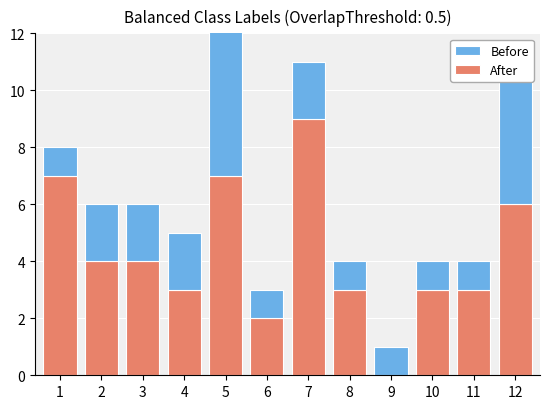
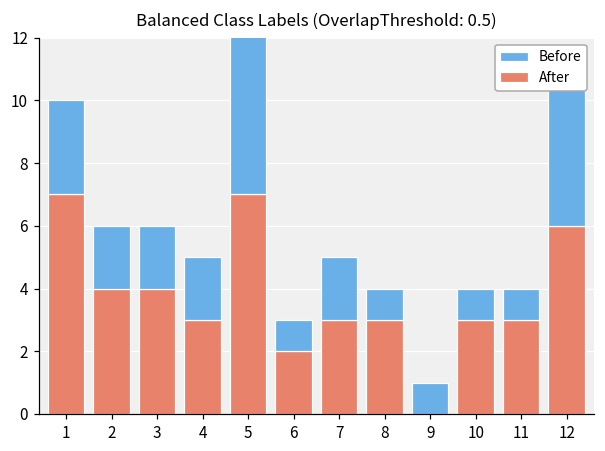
Before, 1: 1 -> 3
After, 7: 9 -> 3
